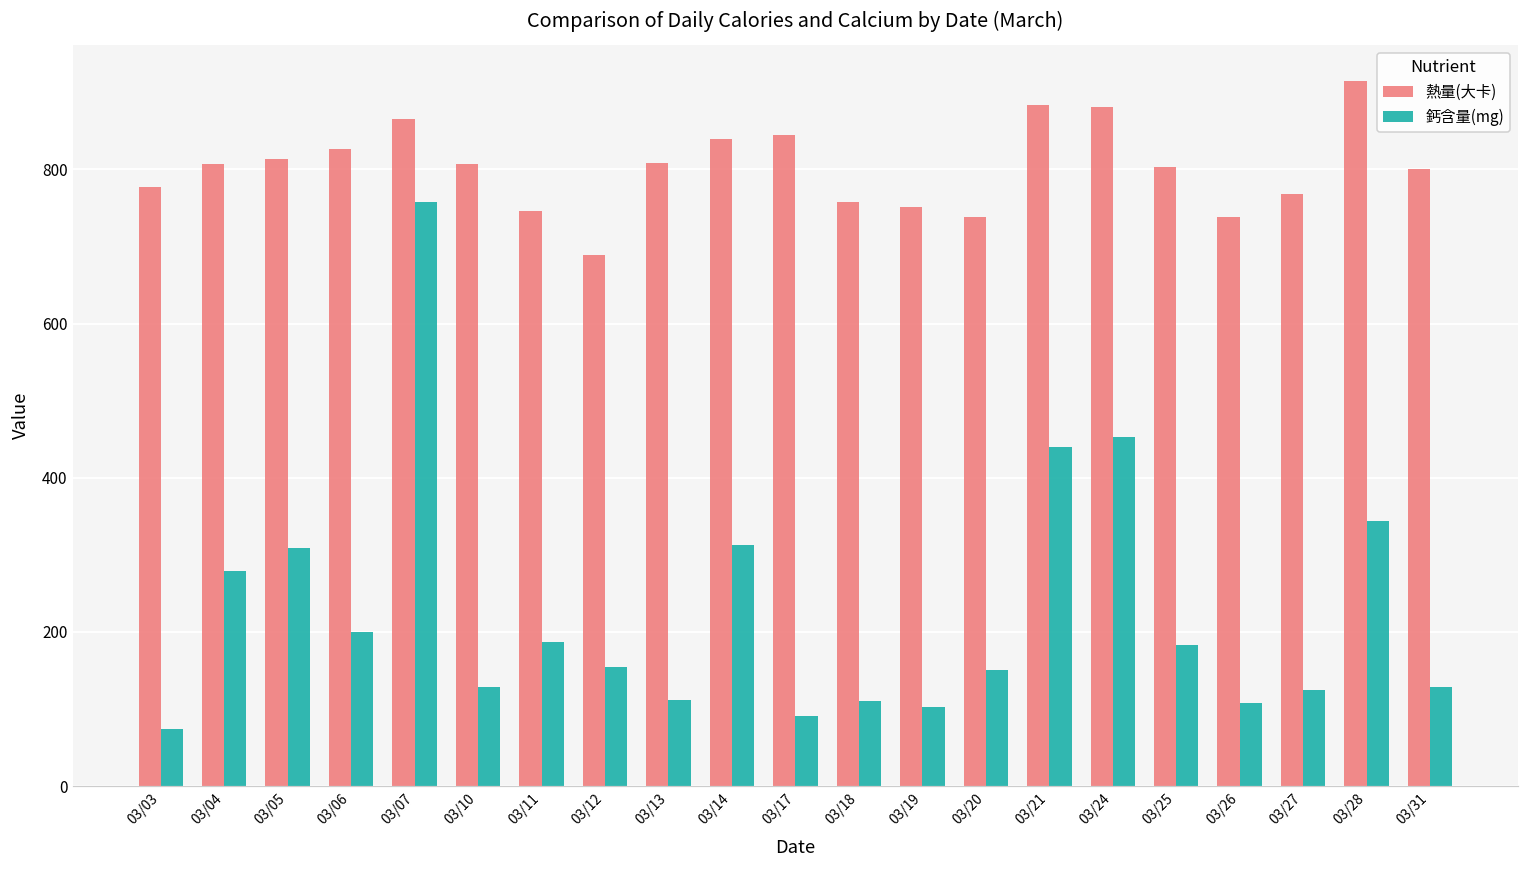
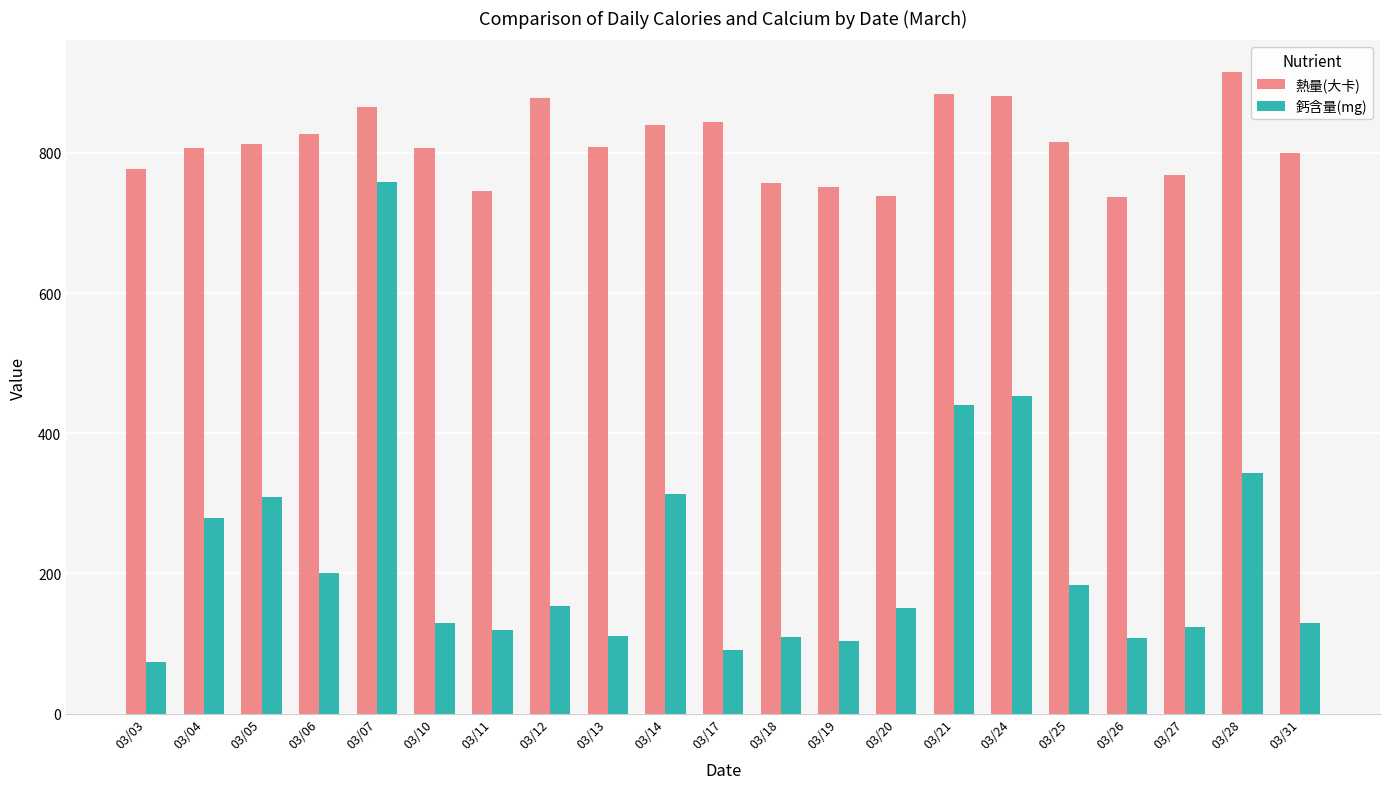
鈣含量(mg), 03/11: 190 -> 120
熱量(大卡), 03/12: 690 -> 880
熱量(大卡), 03/25: 800 -> 820
